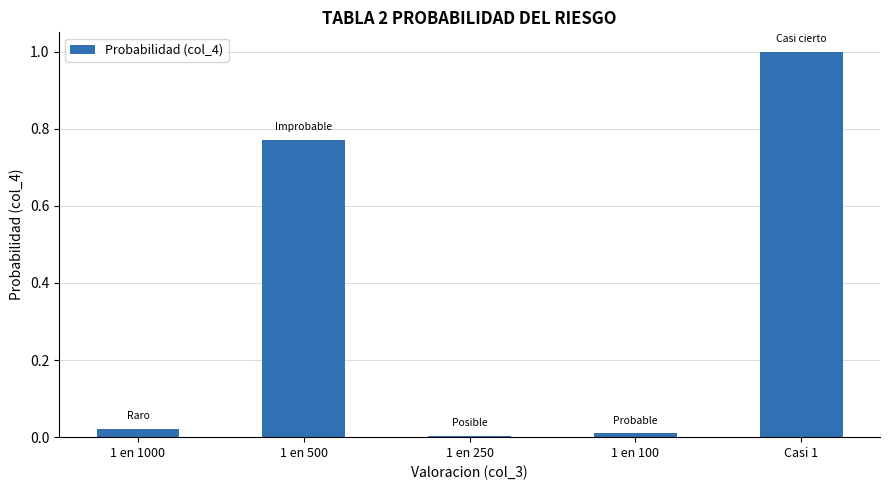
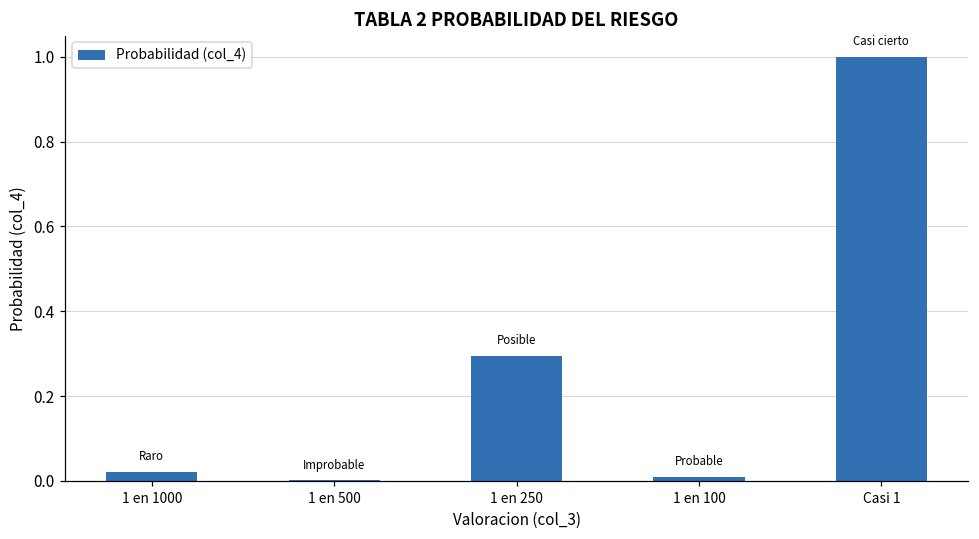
1 en 500: 0.77 -> 0.00
1 en 250: 0.00 -> 0.30
